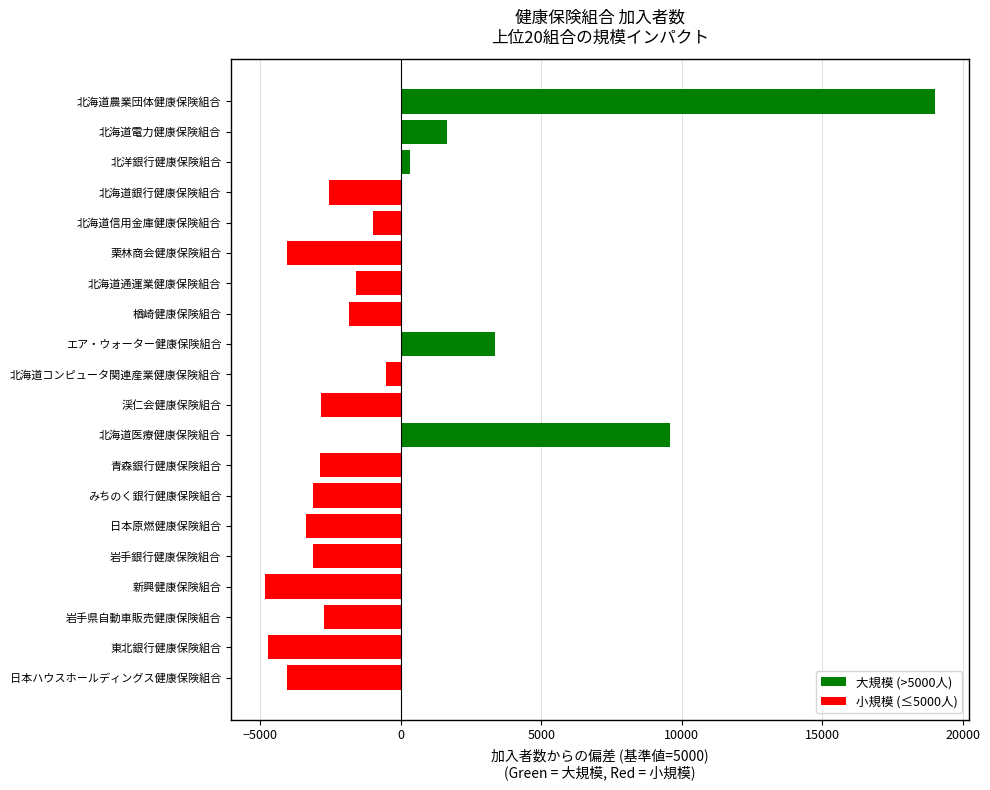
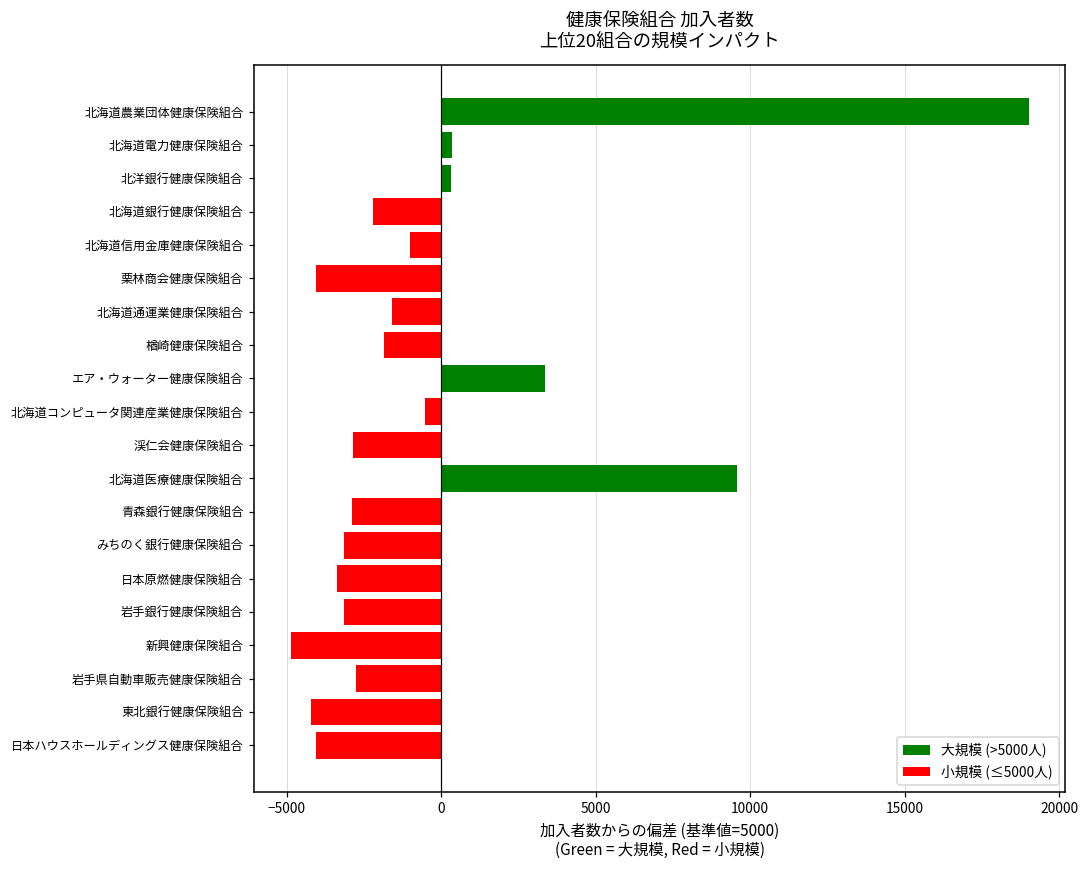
北海道電力健康保険組合: 1700 -> 300
北海道銀行健康保険組合: -2600 -> -2200
東北銀行健康保険組合: -4700 -> -4200
